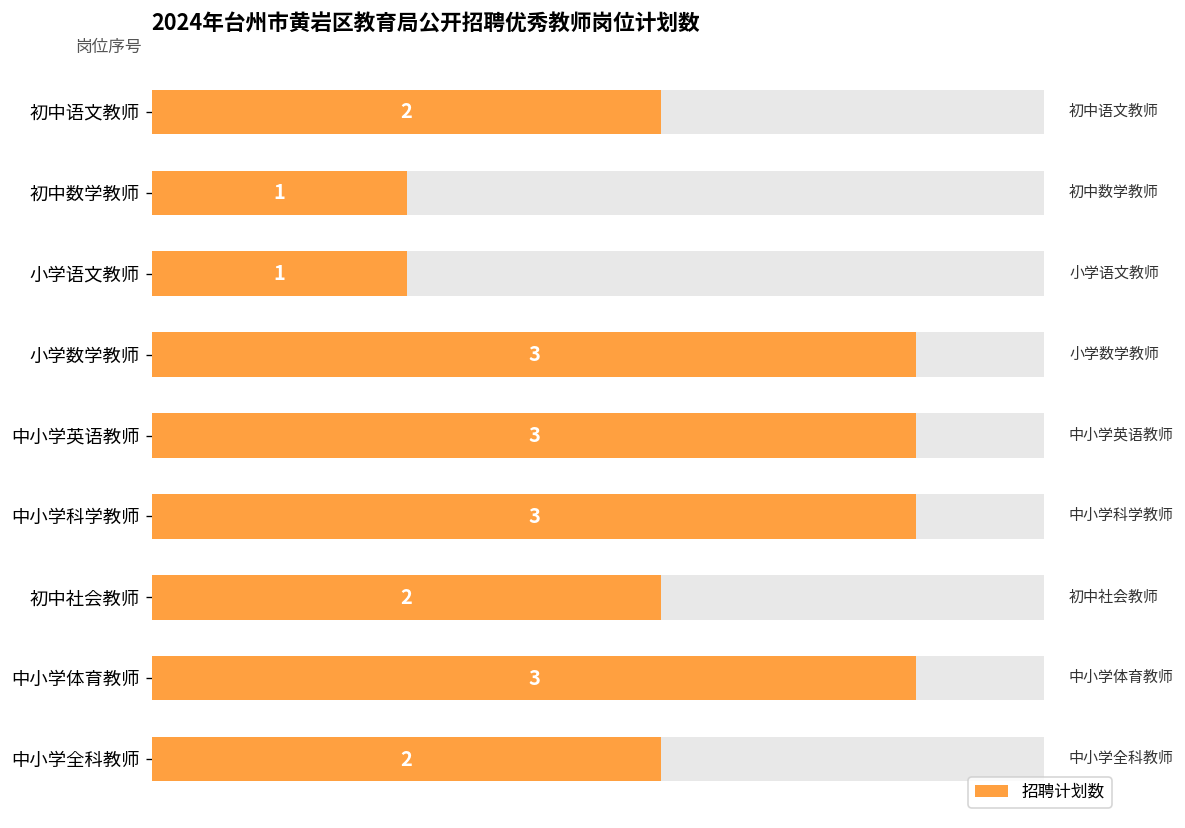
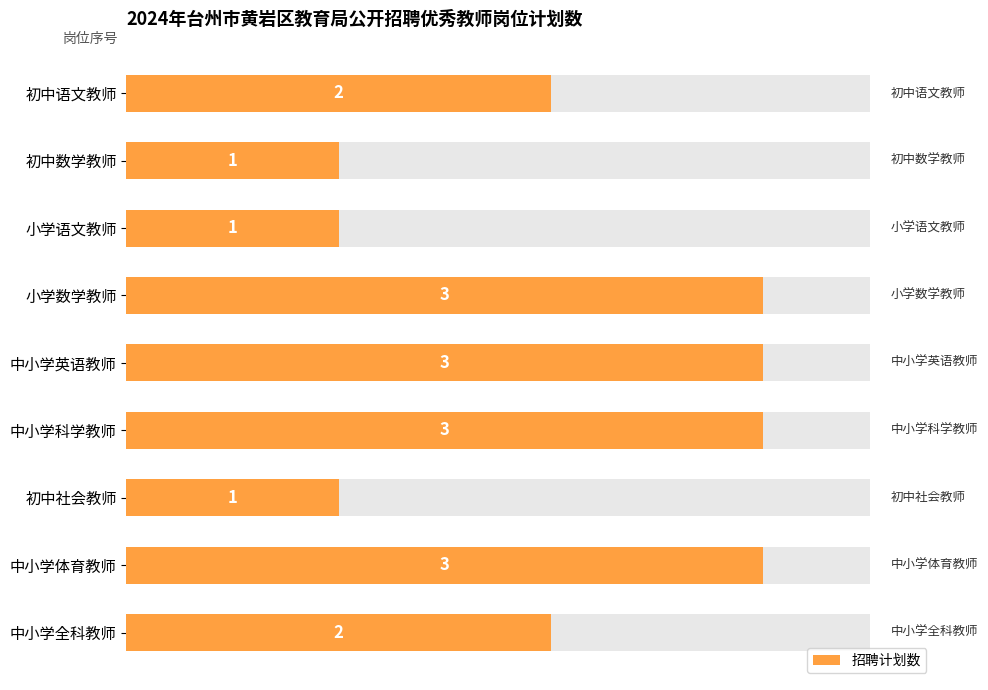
招聘计划数, 初中社会教师: 2 -> 1
